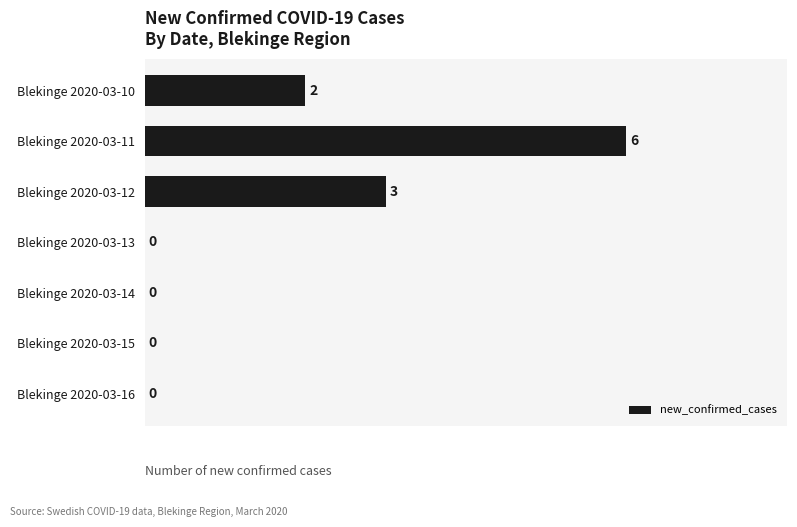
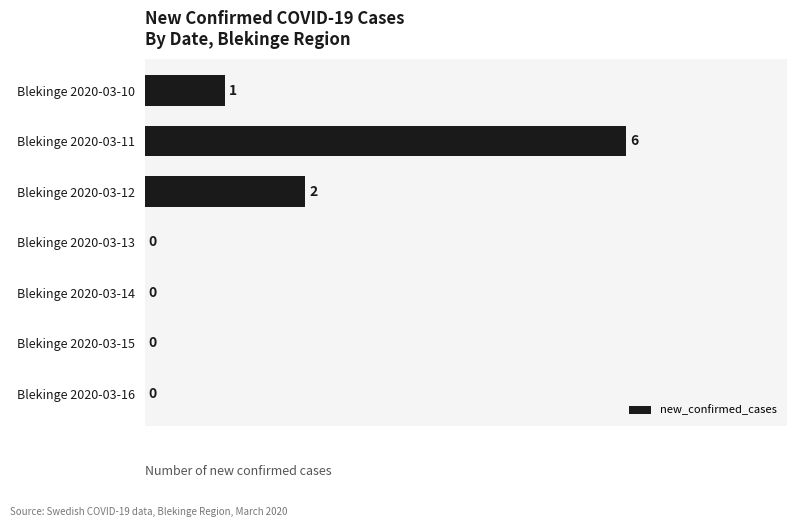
Blekinge 2020-03-10: 2 -> 1
Blekinge 2020-03-12: 3 -> 2
